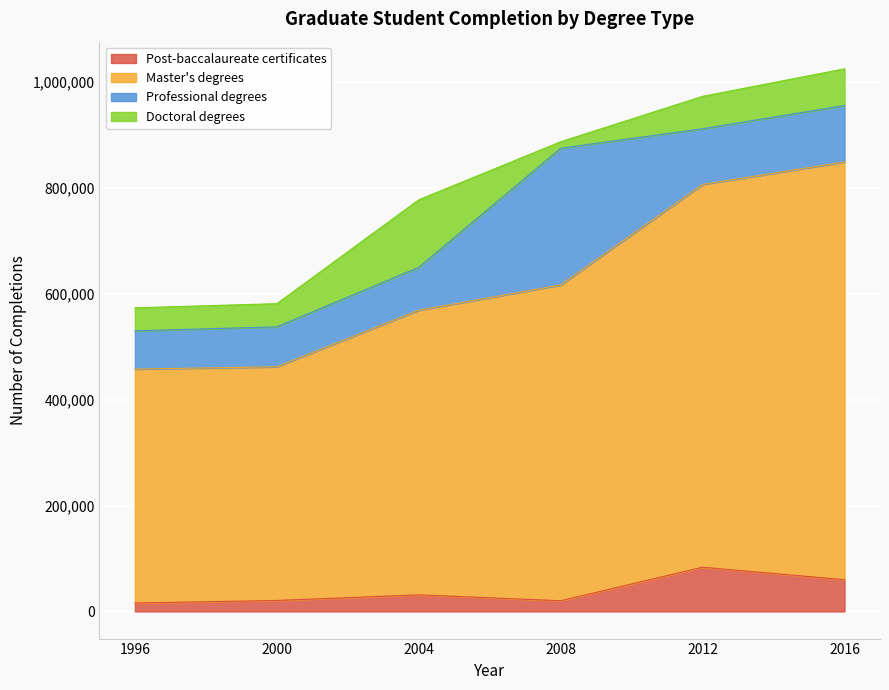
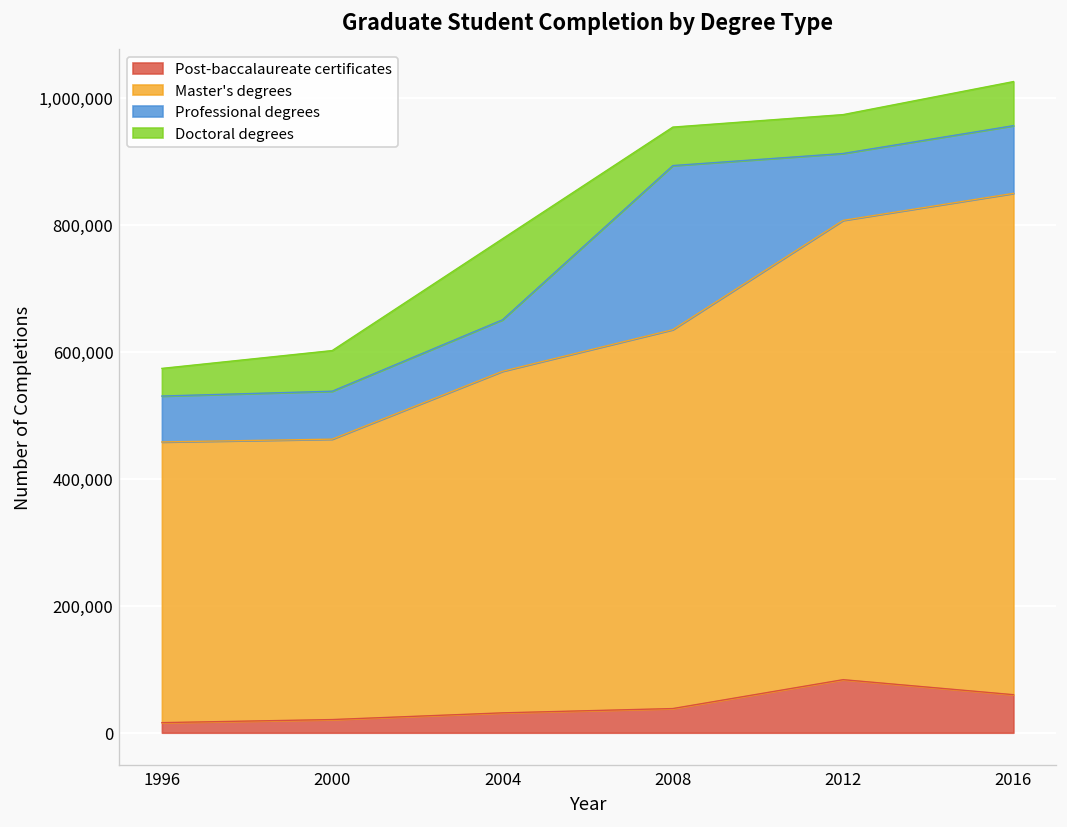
Doctoral degrees, 2000: 40,000 -> 60,000
Post-baccalaureate certificates, 2008: 20,000 -> 40,000
Doctoral degrees, 2008: 10,000 -> 60,000
